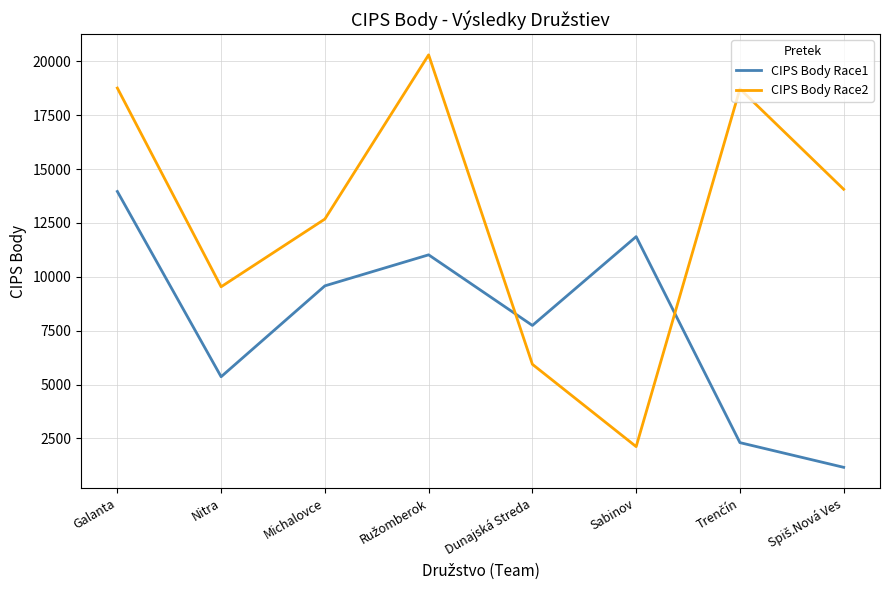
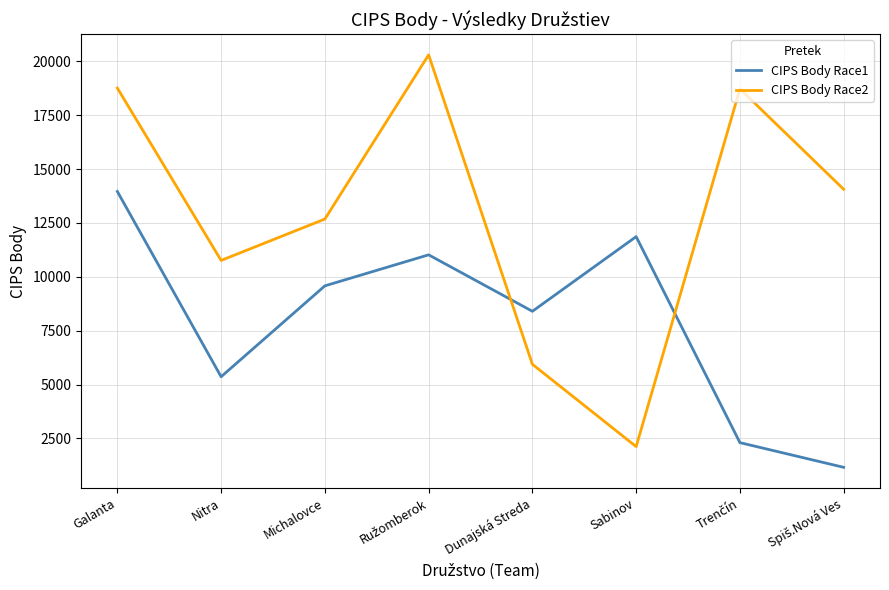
CIPS Body Race2, Nitra: 9500 -> 10800
CIPS Body Race1, Dunajská Streda: 7700 -> 8400
